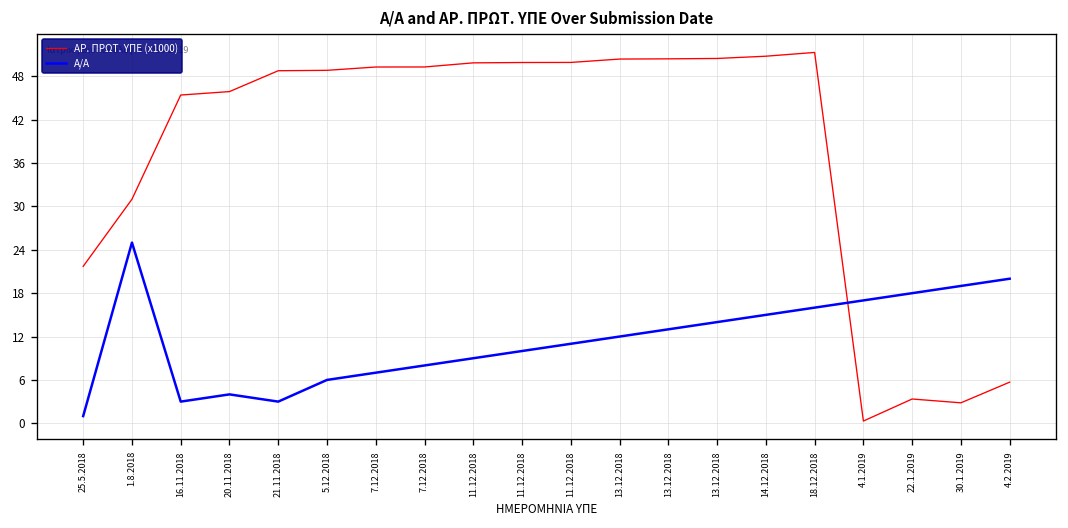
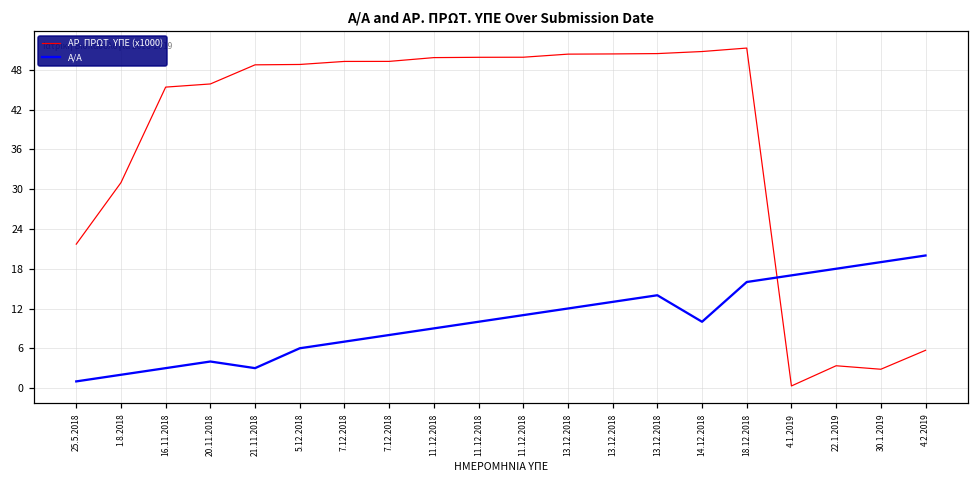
Α/Α, 1.8.2018: 25 -> 2
Α/Α, 14.12.2018: 15 -> 10
